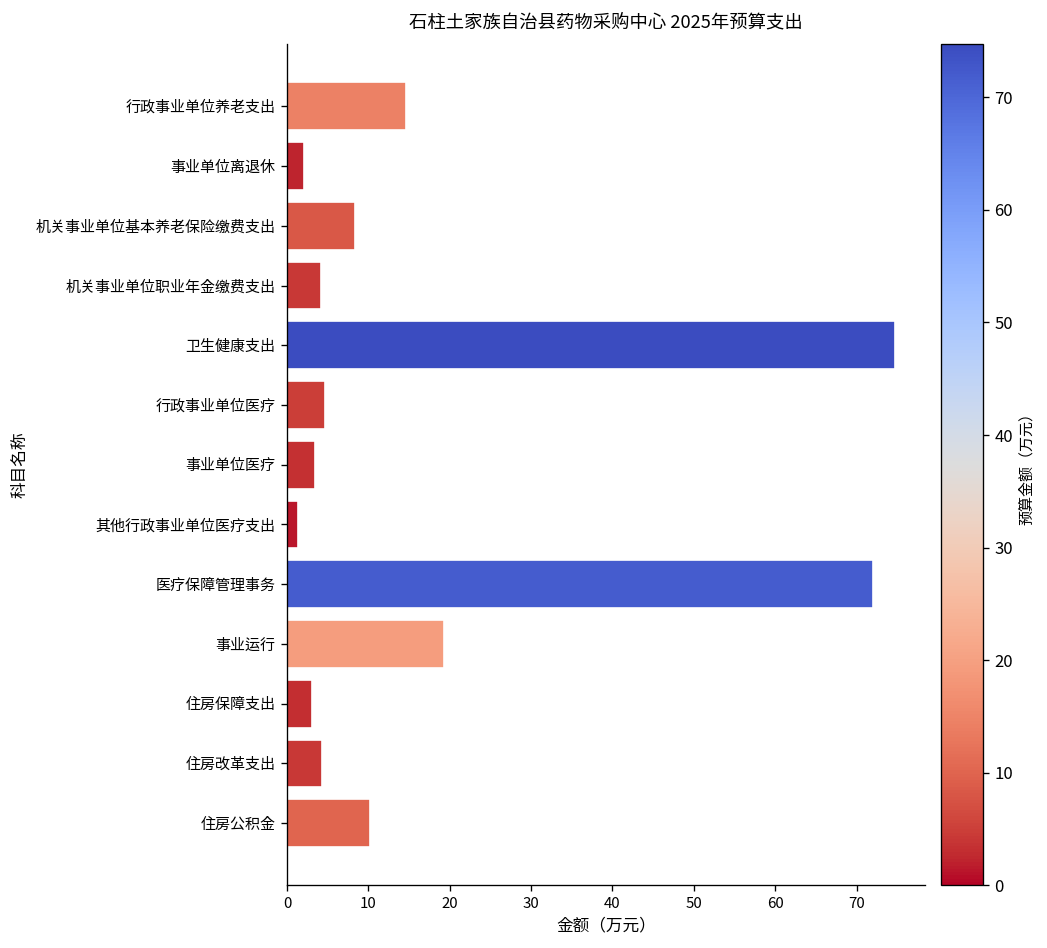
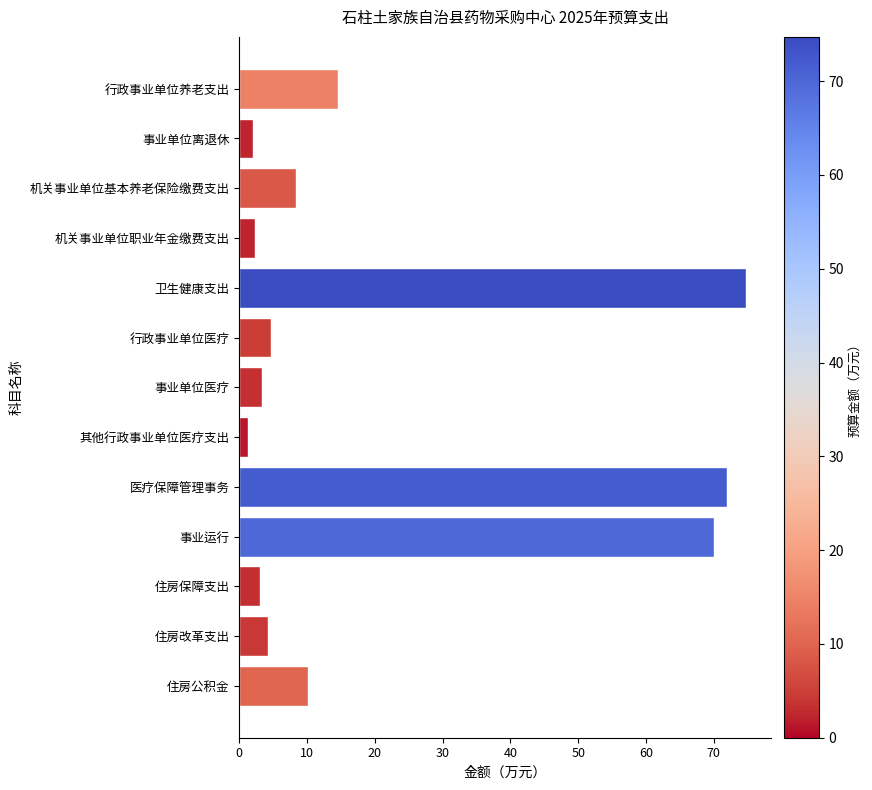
机关事业单位职业年金缴费支出: 4 -> 2
事业运行: 19 -> 70
